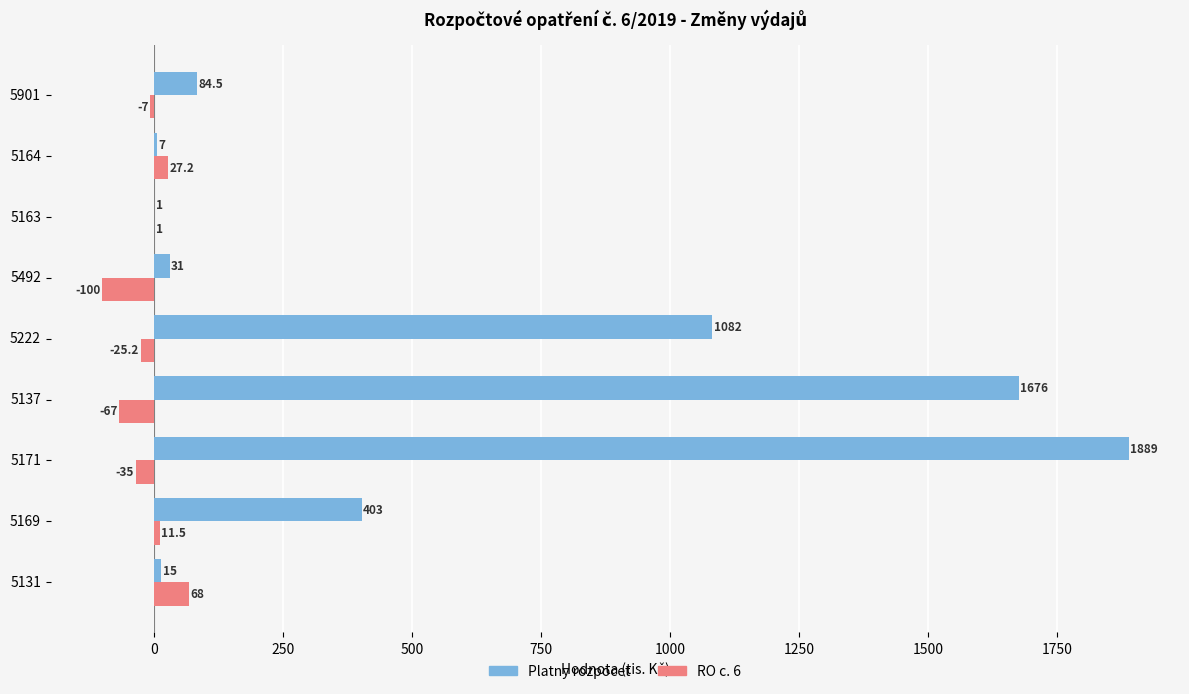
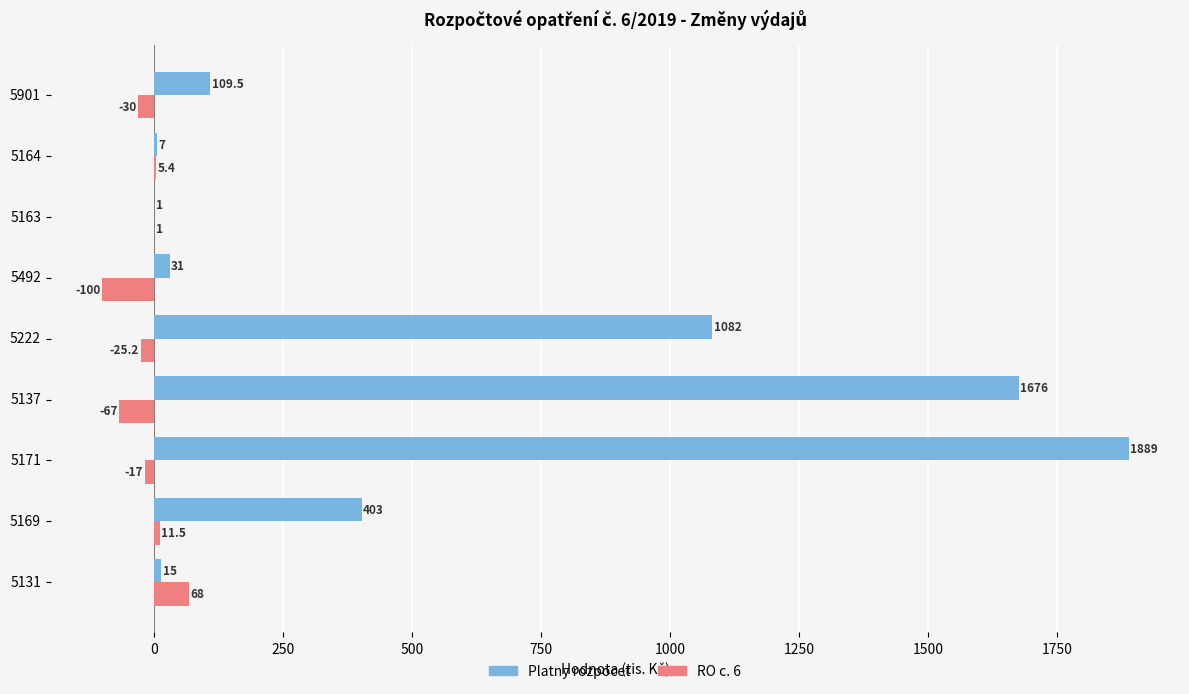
Platny rozpocet, 5901: 84.5 -> 109.5
RO c. 6, 5901: -7 -> -30
RO c. 6, 5164: 27.2 -> 5.4
RO c. 6, 5171: -35 -> -17
